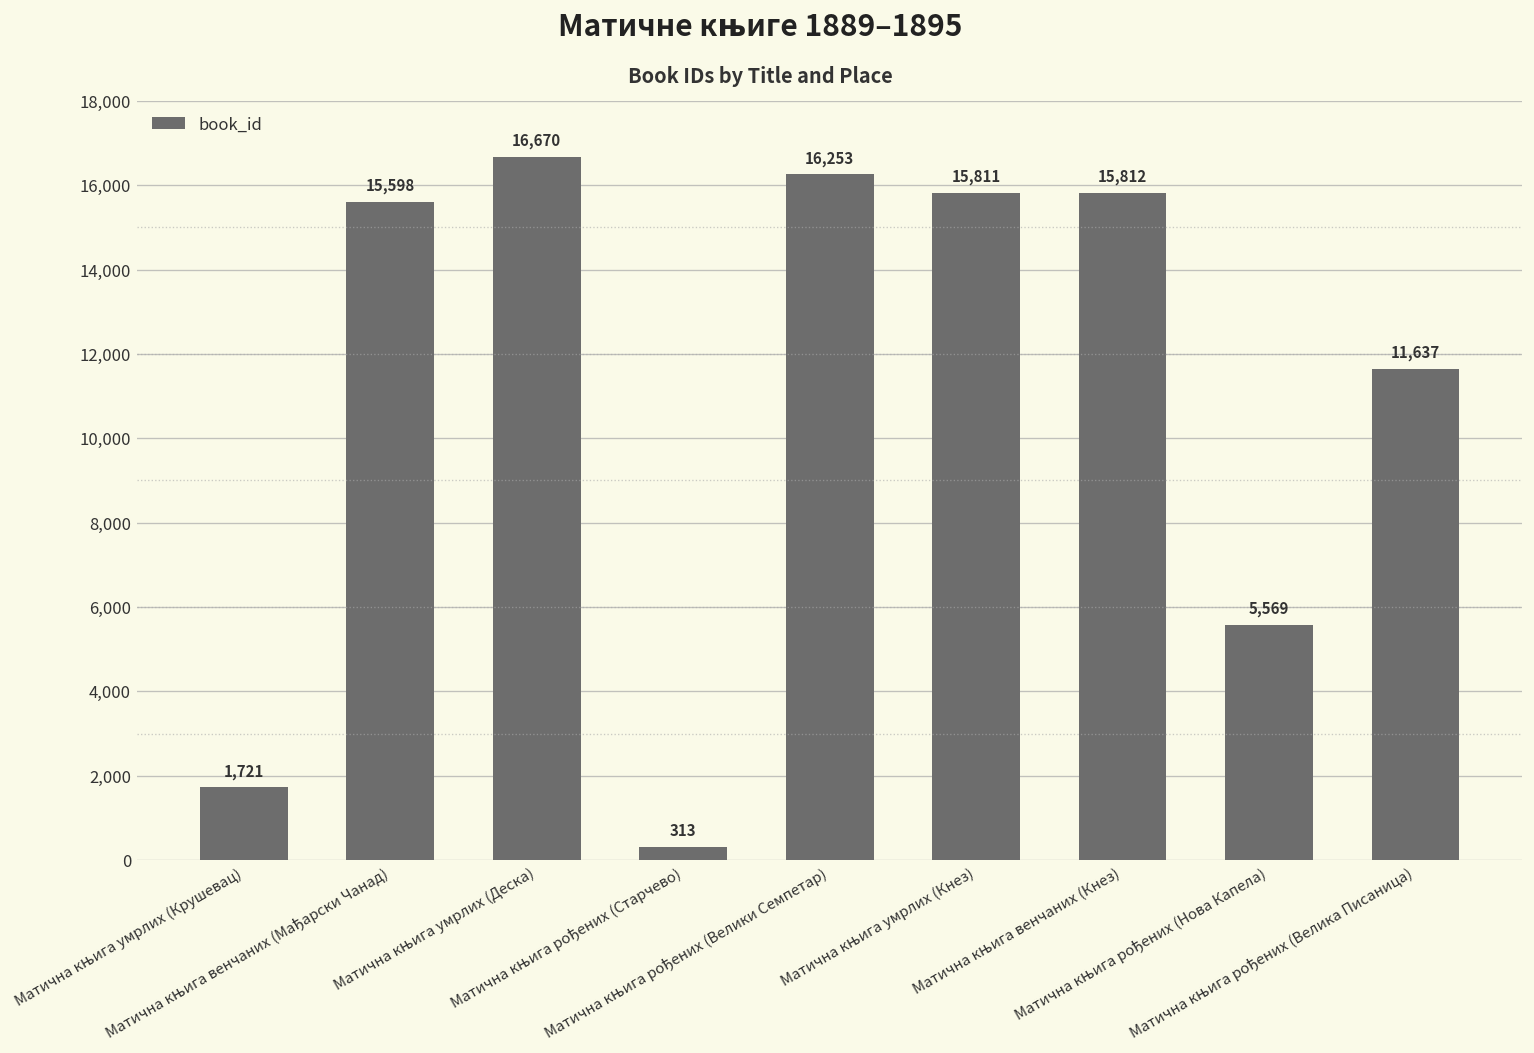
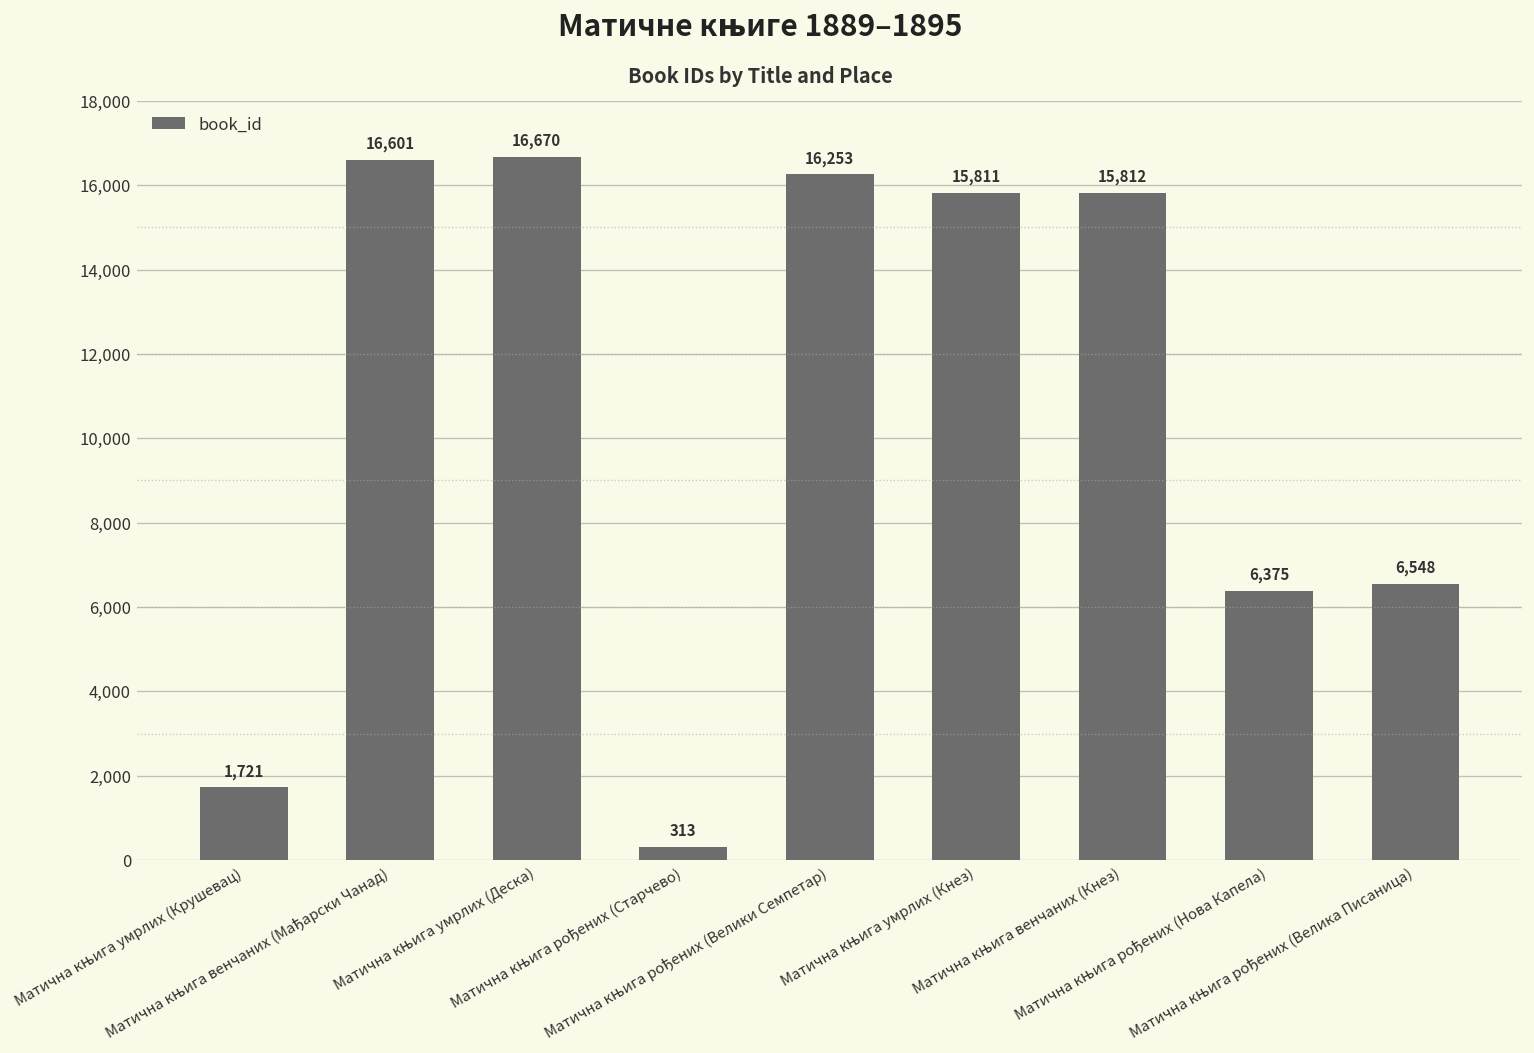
Матична књига венчаних (Мађарски Чанад): 15,598 -> 16,601
Матична књига рођених (Нова Капела): 5,569 -> 6,375
Матична књига рођених (Велика Писаница): 11,637 -> 6,548
